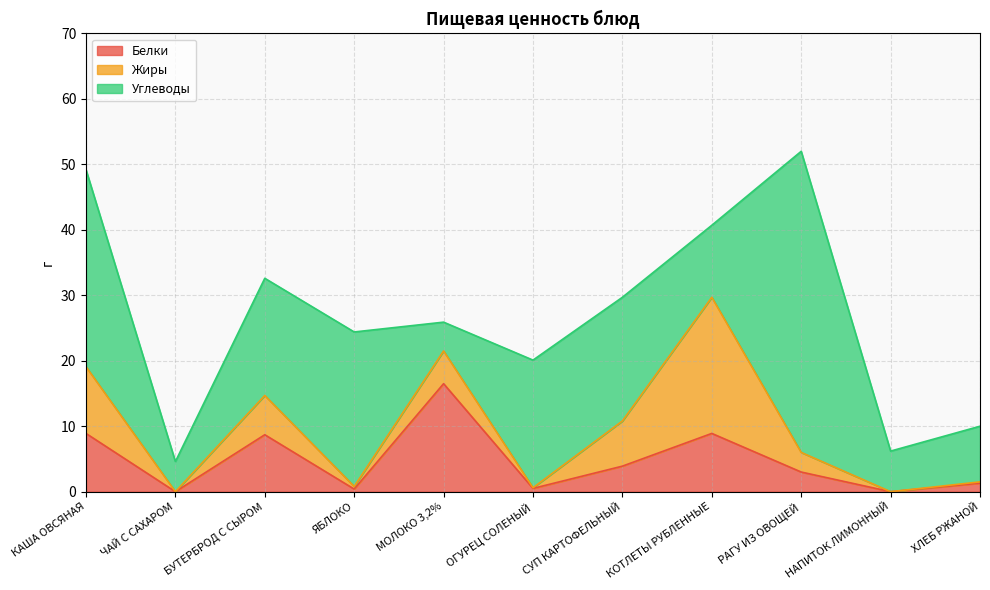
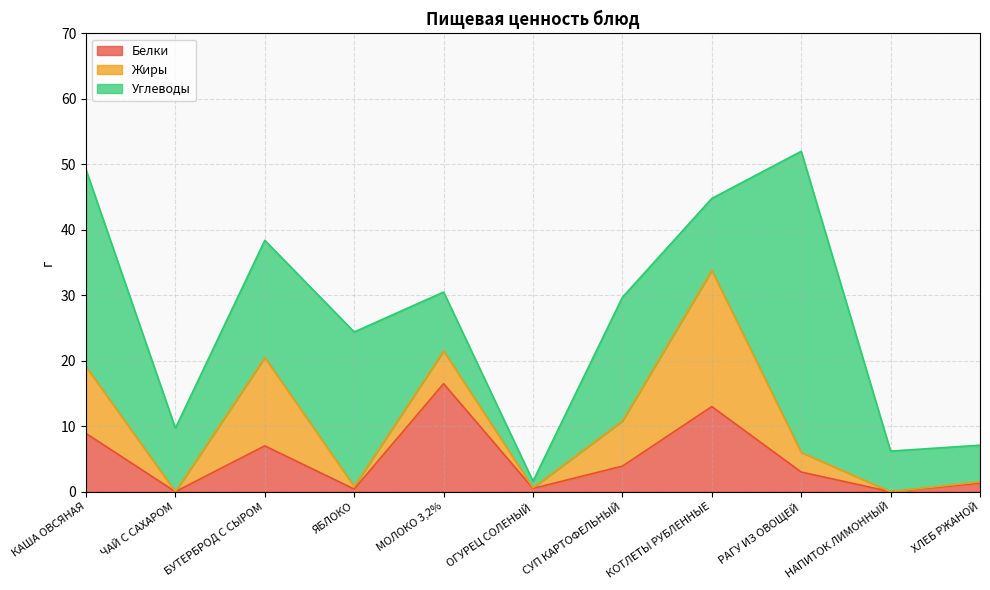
Углеводы, ЧАЙ С САХАРОМ: 5 -> 10
Белки, БУТЕРБРОД С СЫРОМ: 9 -> 7
Жиры, БУТЕРБРОД С СЫРОМ: 6 -> 14
Углеводы, МОЛОКО 3,2%: 4 -> 9
Углеводы, ОГУРЕЦ СОЛЕНЫЙ: 20 -> 1
Белки, КОТЛЕТЫ РУБЛЕННЫЕ: 9 -> 13
Углеводы, ХЛЕБ РЖАНОЙ: 9 -> 6
